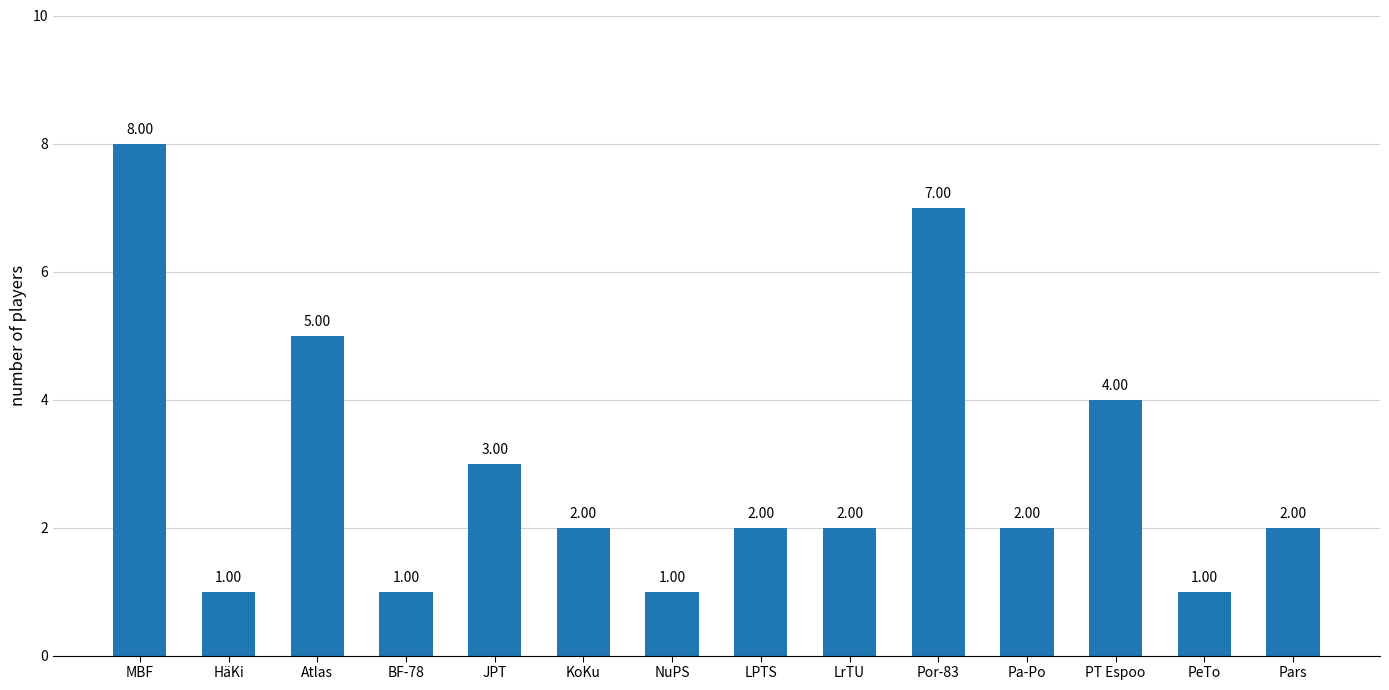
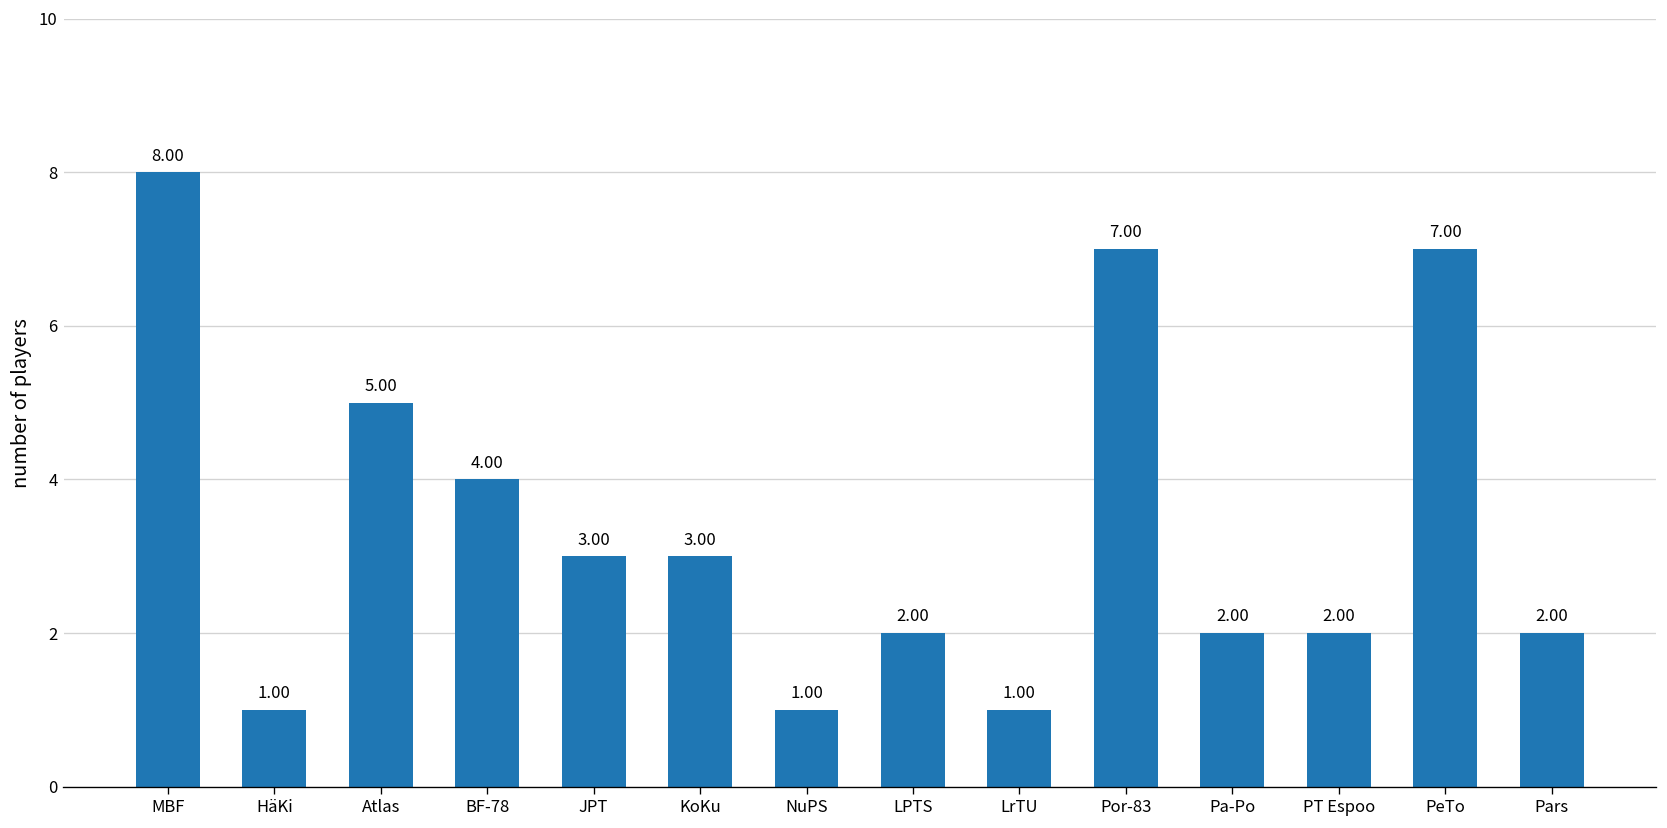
BF-78: 1.00 -> 4.00
KoKu: 2.00 -> 3.00
LrTU: 2.00 -> 1.00
PT Espoo: 4.00 -> 2.00
PeTo: 1.00 -> 7.00
